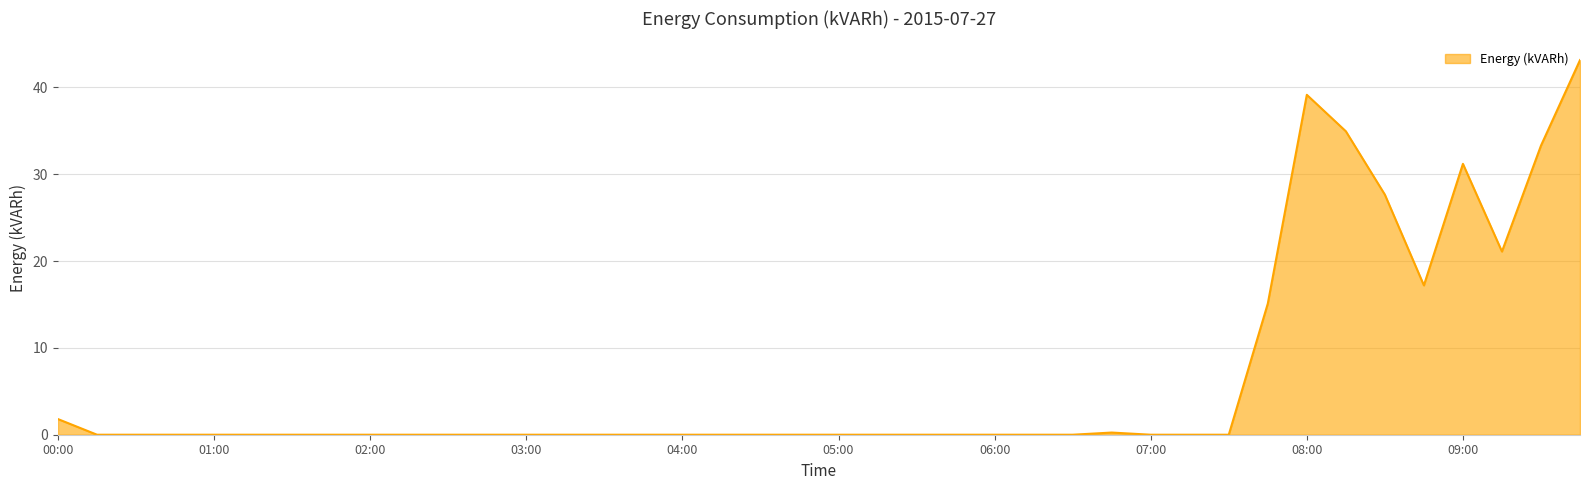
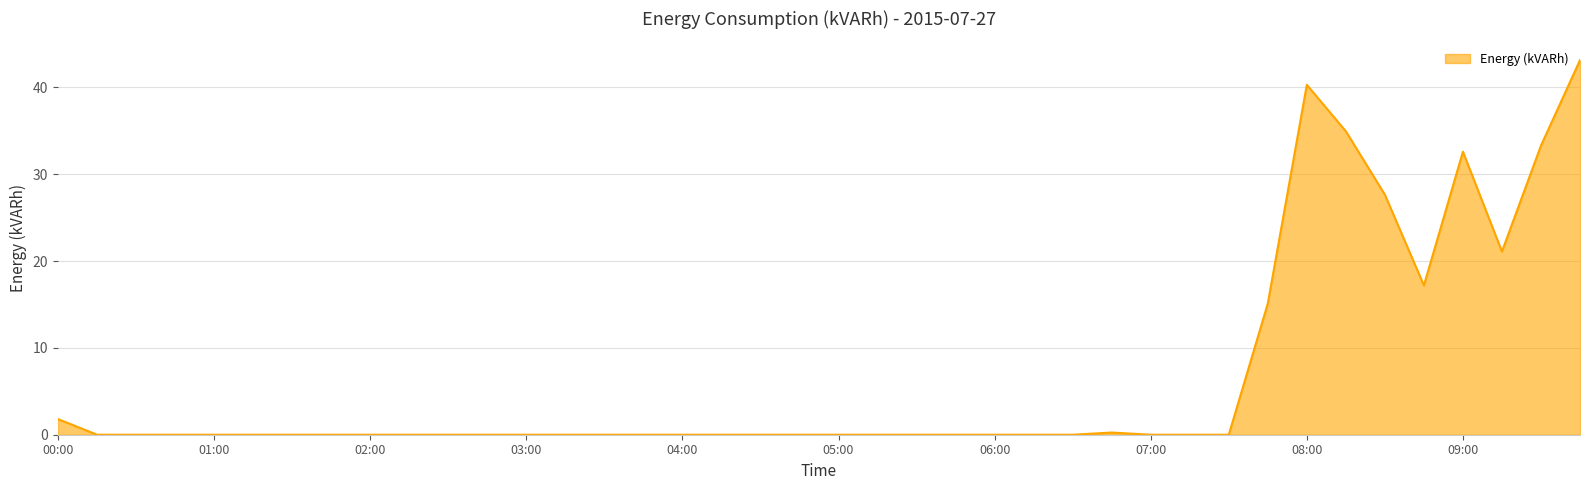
08:00: 39 -> 40
09:00: 31 -> 33
